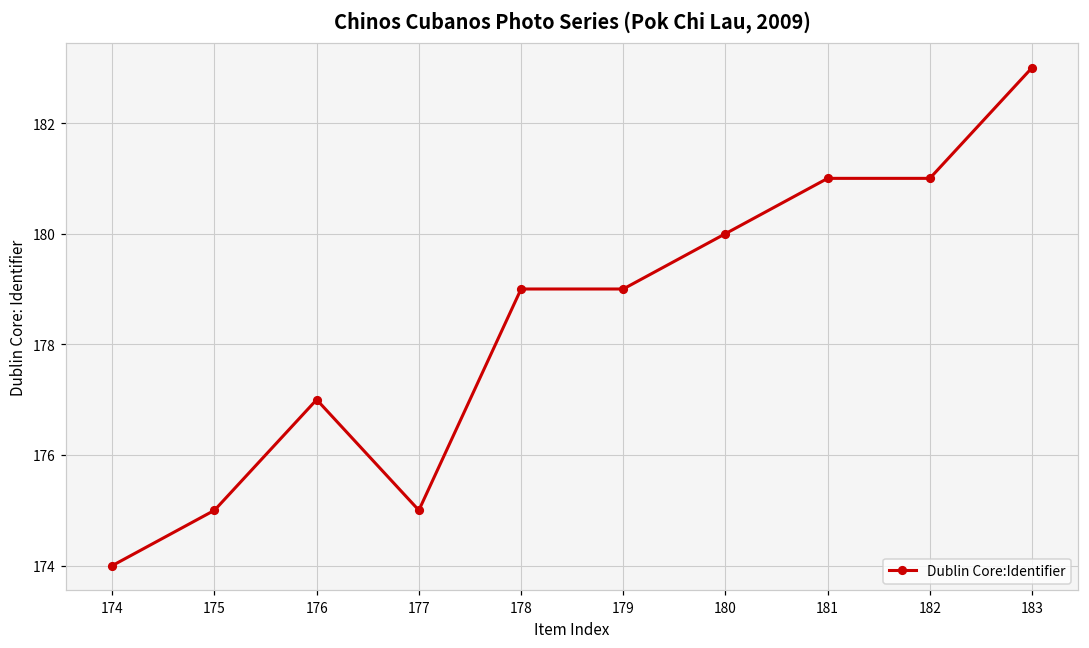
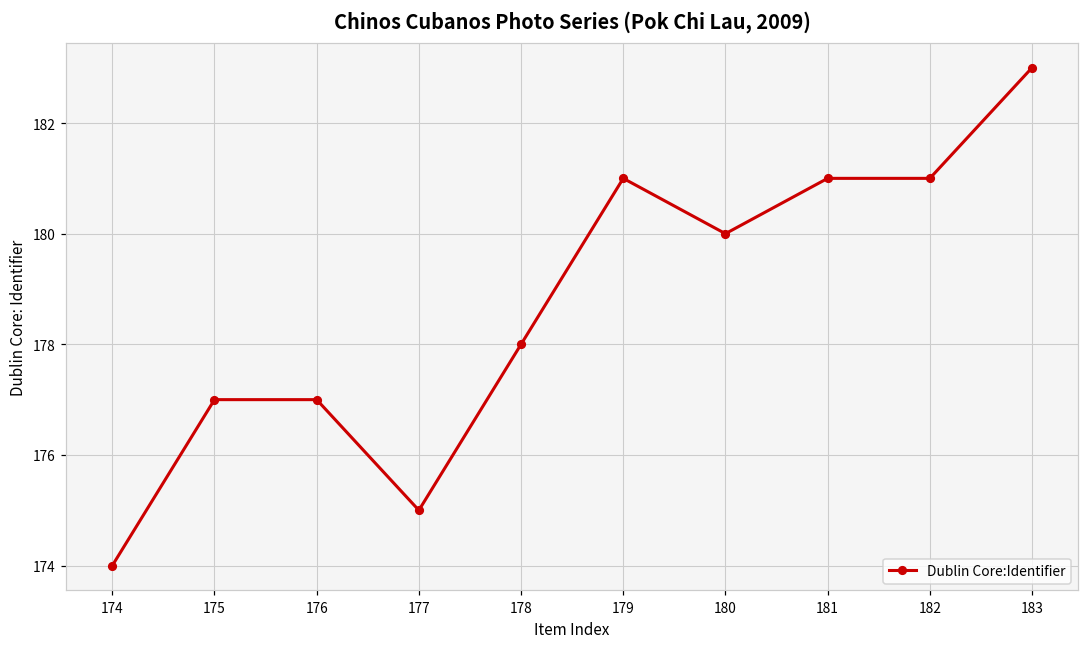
175: 175 -> 177
178: 179 -> 178
179: 179 -> 181
